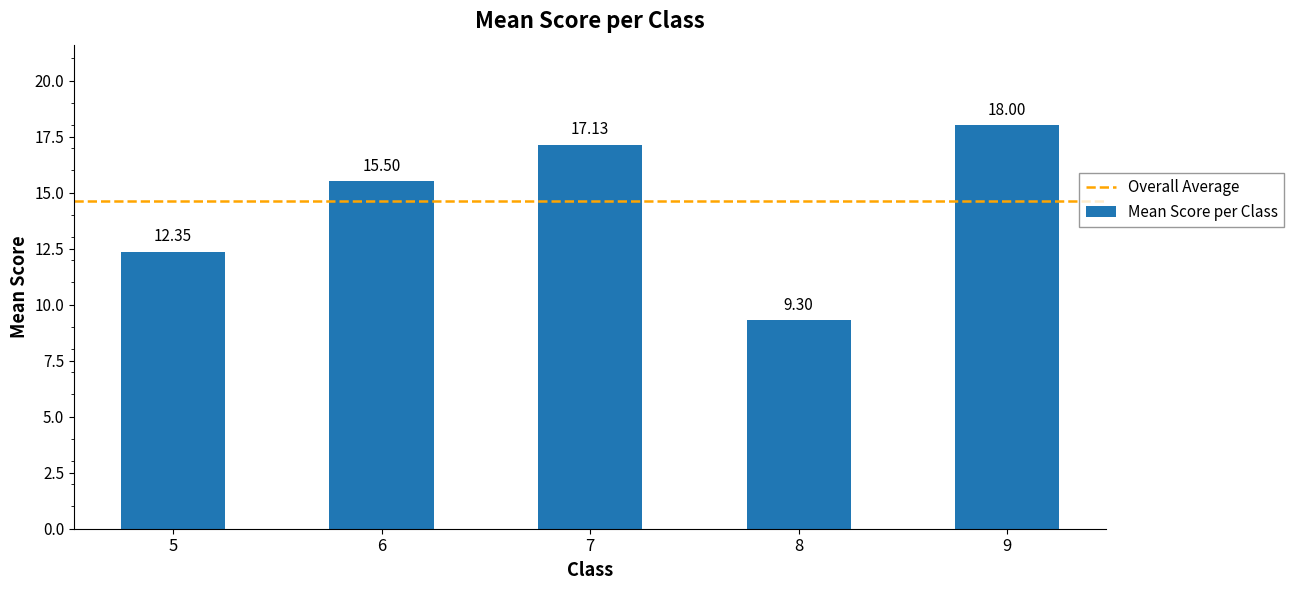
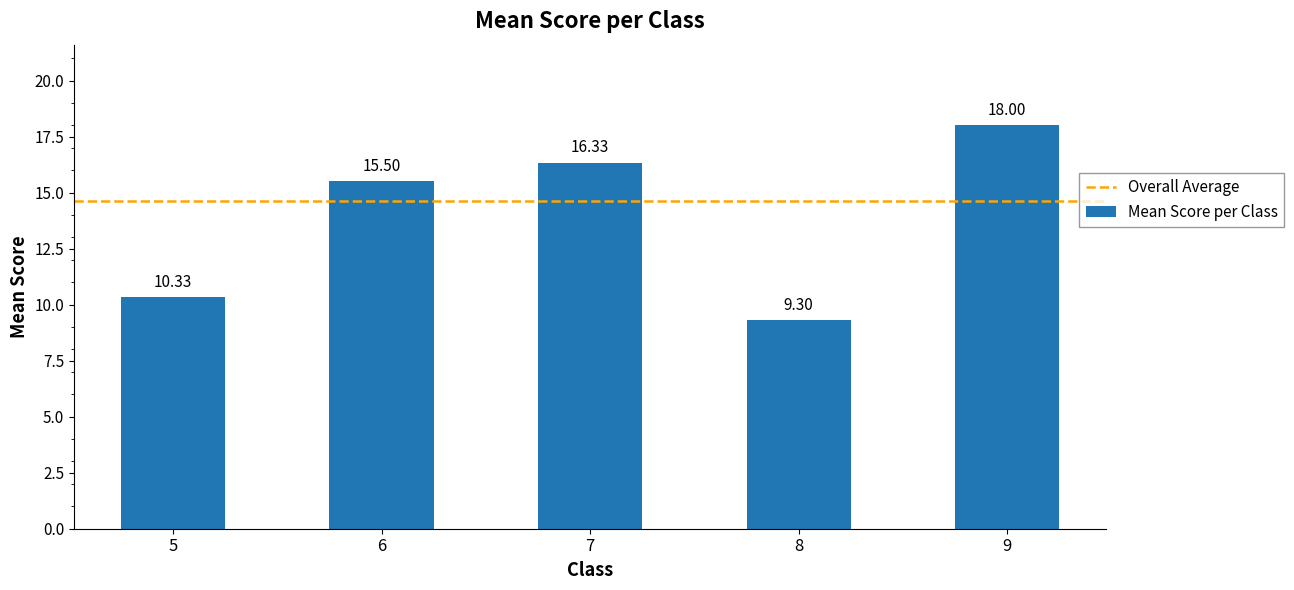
5: 12.35 -> 10.33
7: 17.13 -> 16.33
